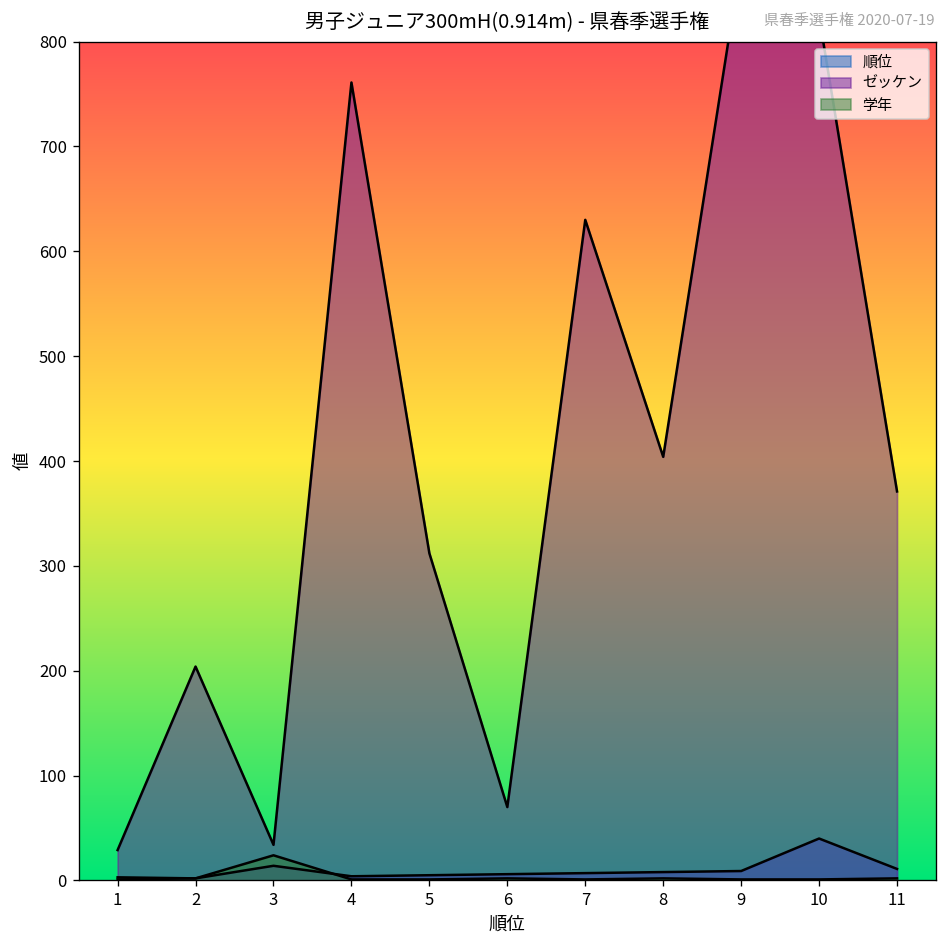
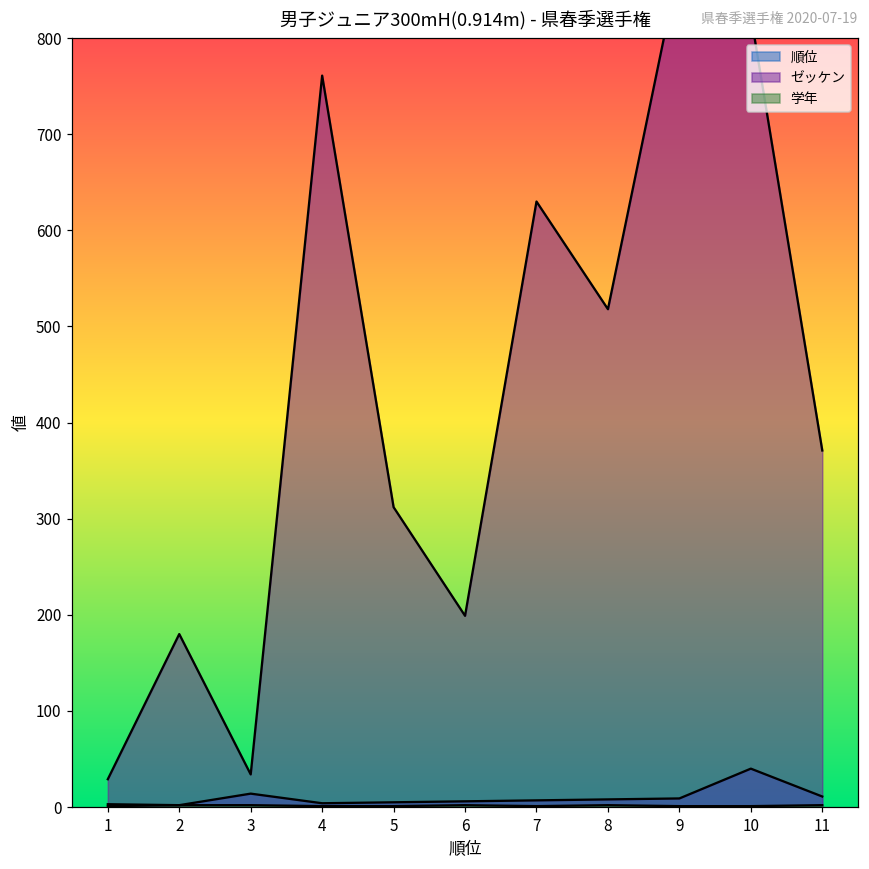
ゼッケン, 2: 200 -> 180
学年, 3: 20 -> 0
ゼッケン, 6: 70 -> 200
ゼッケン, 8: 400 -> 520
